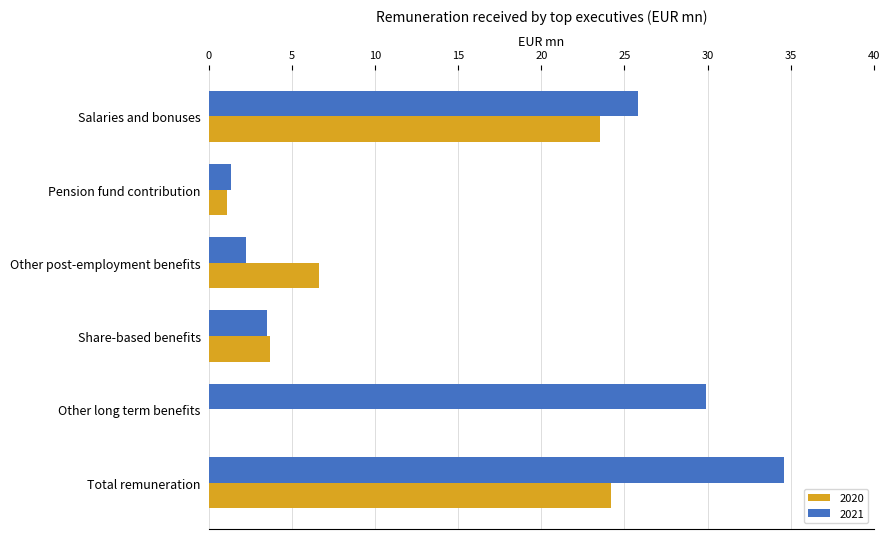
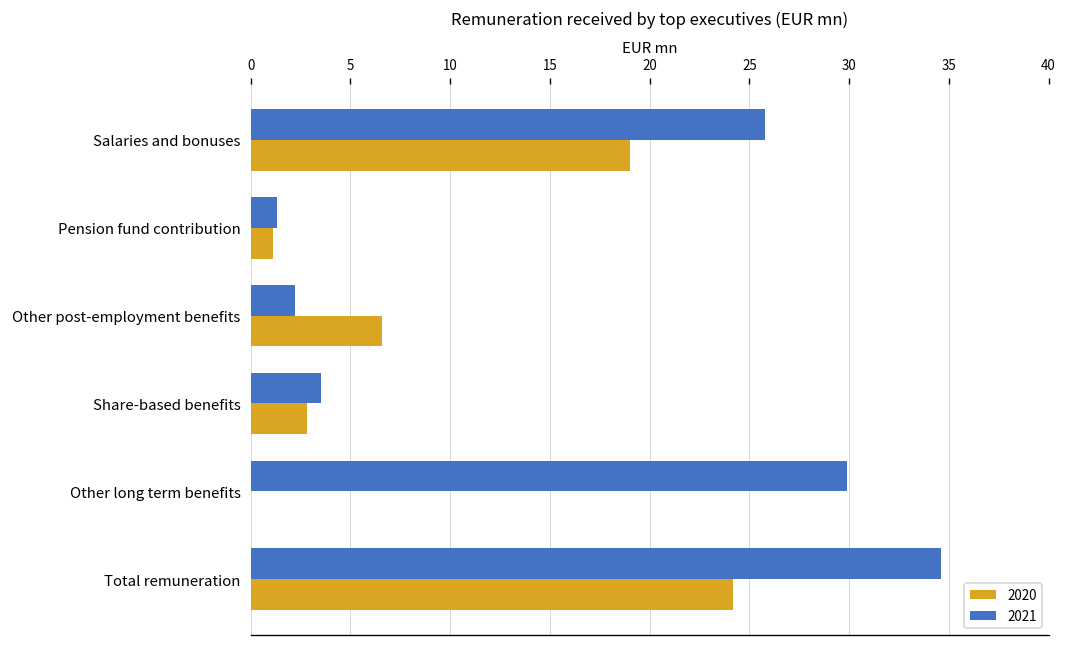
2020, Salaries and bonuses: 23.5 -> 19.0
2020, Share-based benefits: 3.7 -> 2.8
